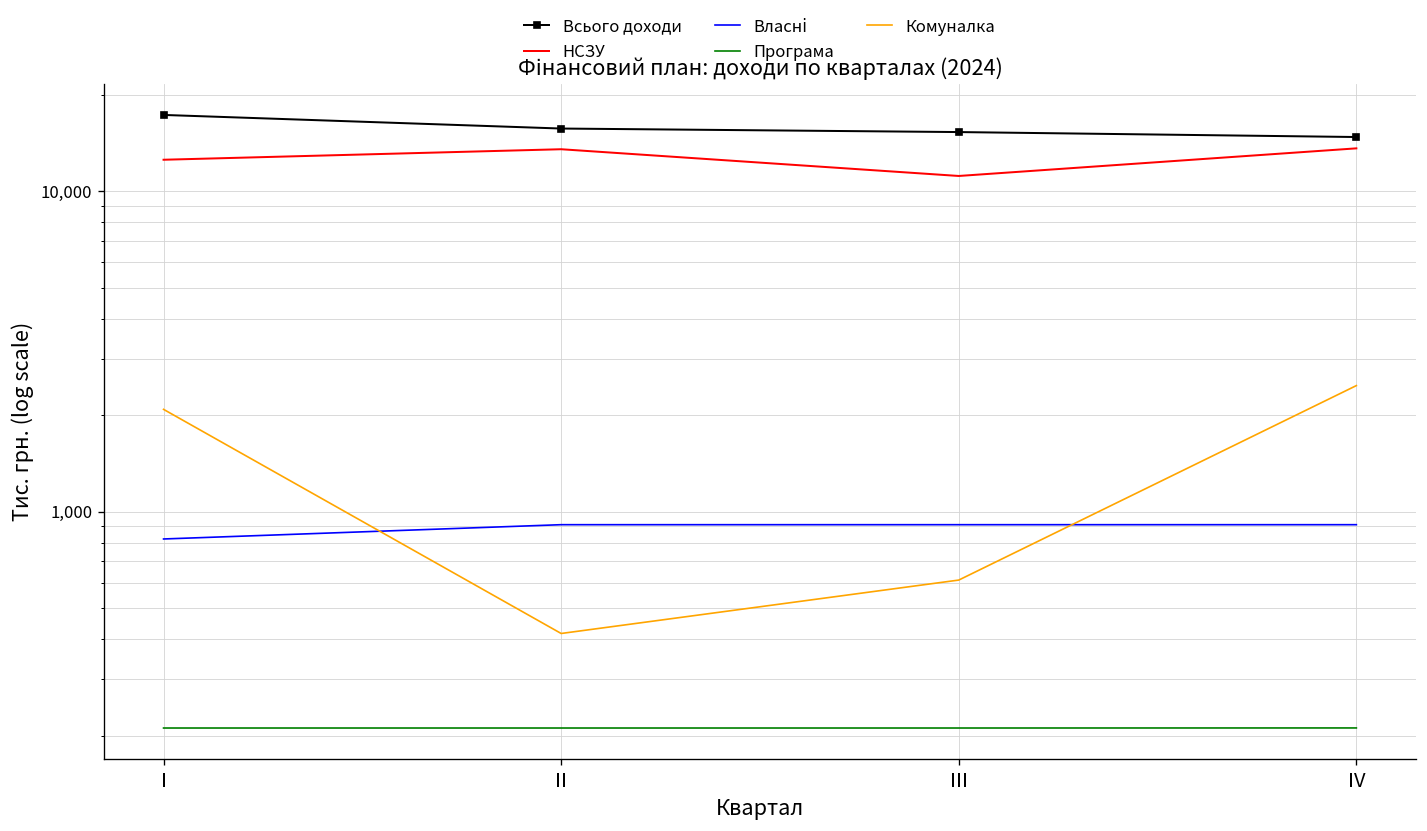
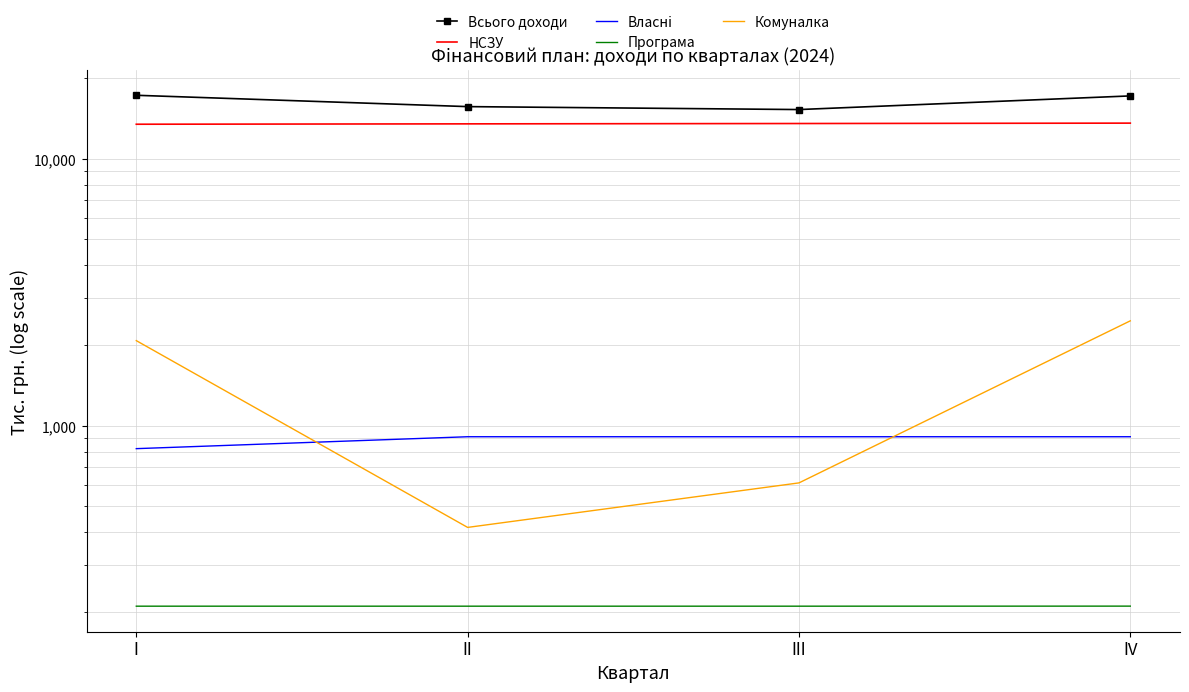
НСЗУ, І: 12,500 -> 13,500
НСЗУ, ІІІ: 11,100 -> 14,000
Всього доходи, ІV: 15,000 -> 17,000
